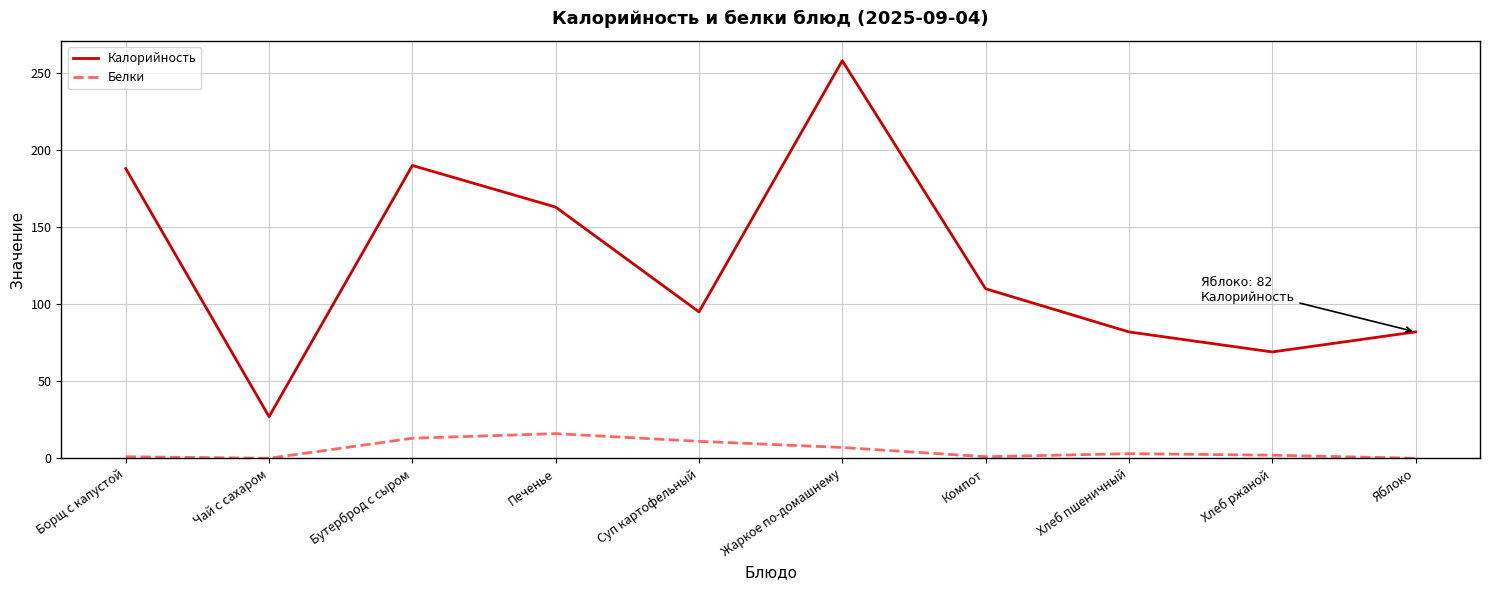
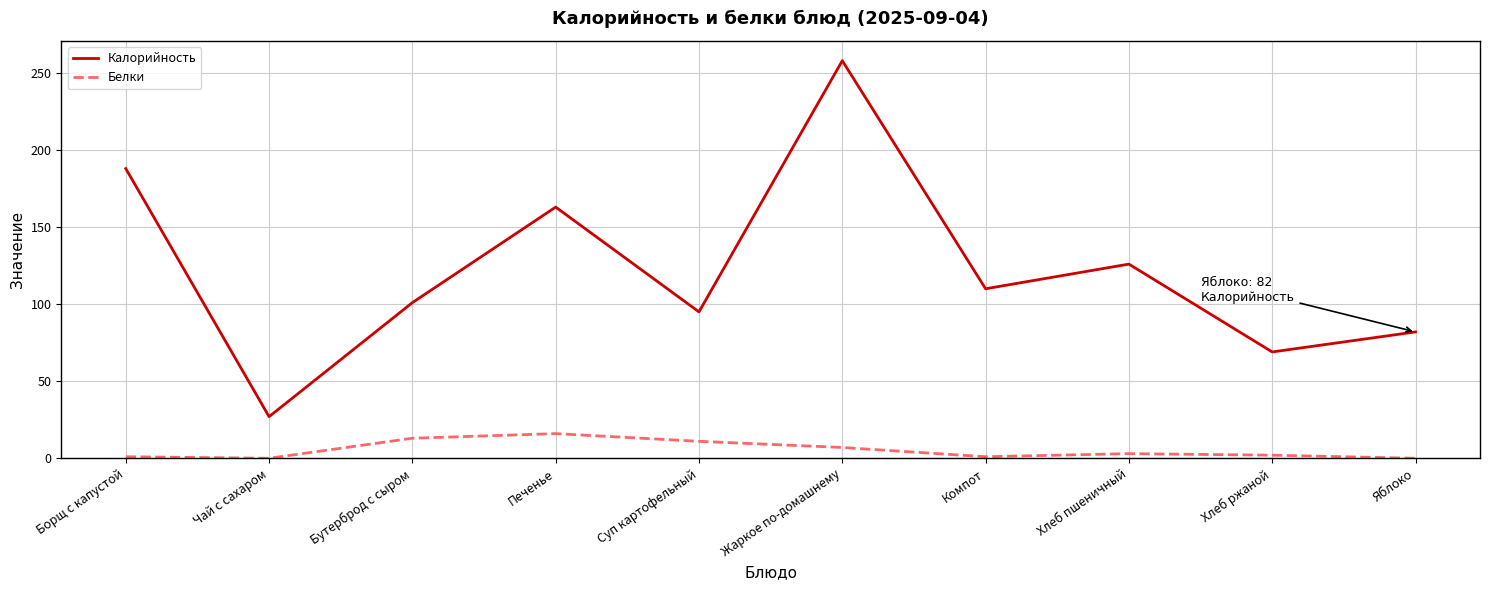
Калорийность, Бутерброд с сыром: 190 -> 101
Калорийность, Хлеб пшеничный: 82 -> 126
